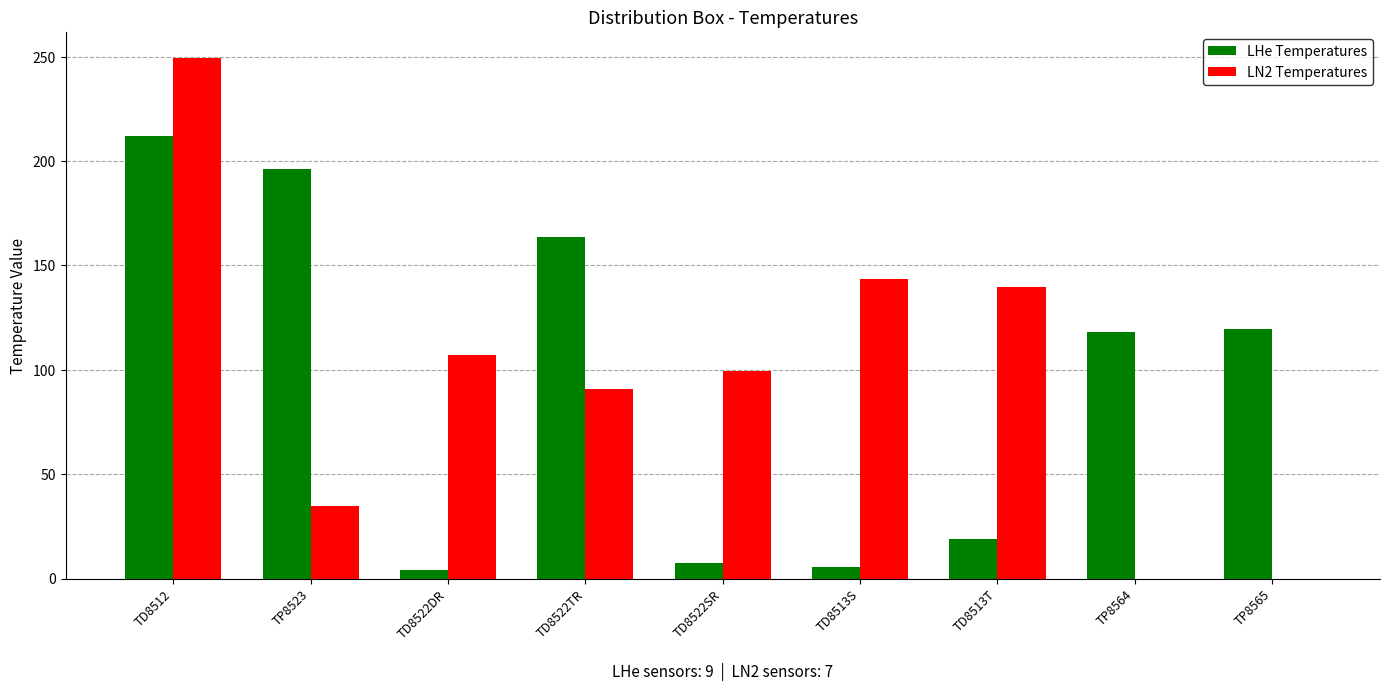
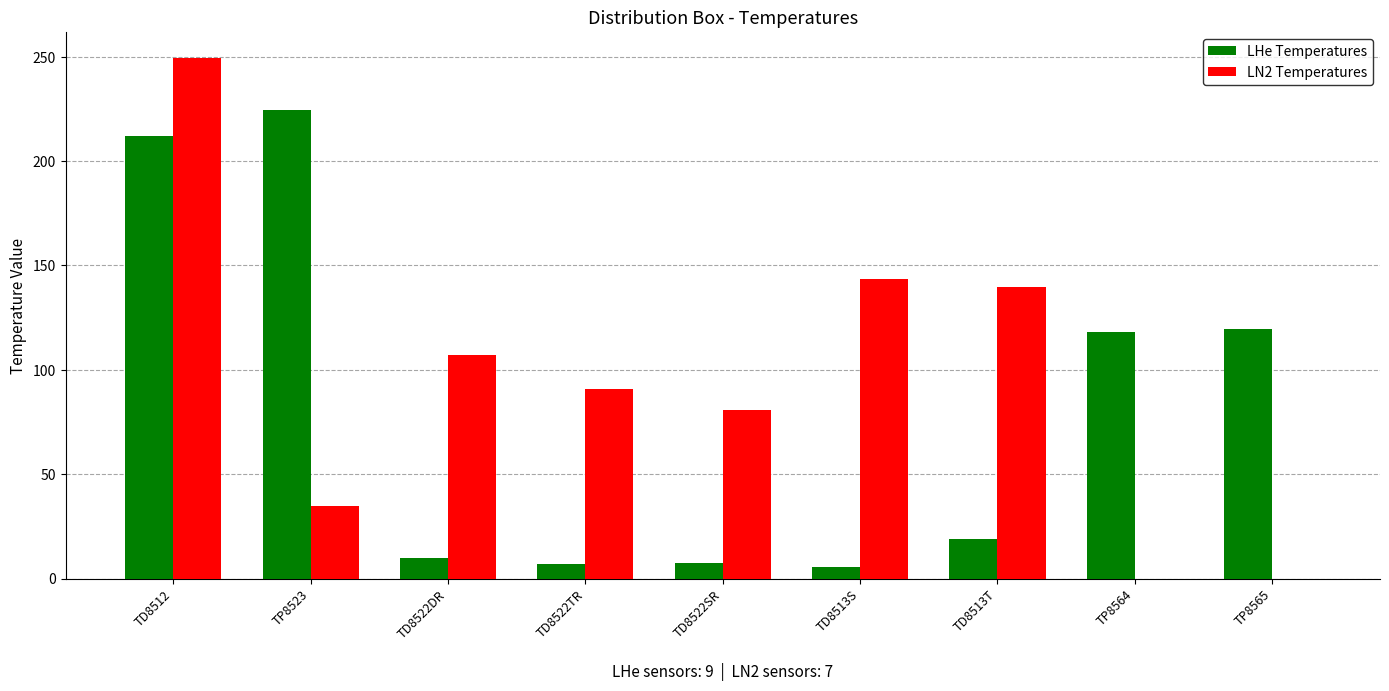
LHe Temperatures, TP8523: 196 -> 224
LHe Temperatures, TD8522DR: 4 -> 10
LHe Temperatures, TD8522TR: 164 -> 7
LN2 Temperatures, TD8522SR: 99 -> 81
